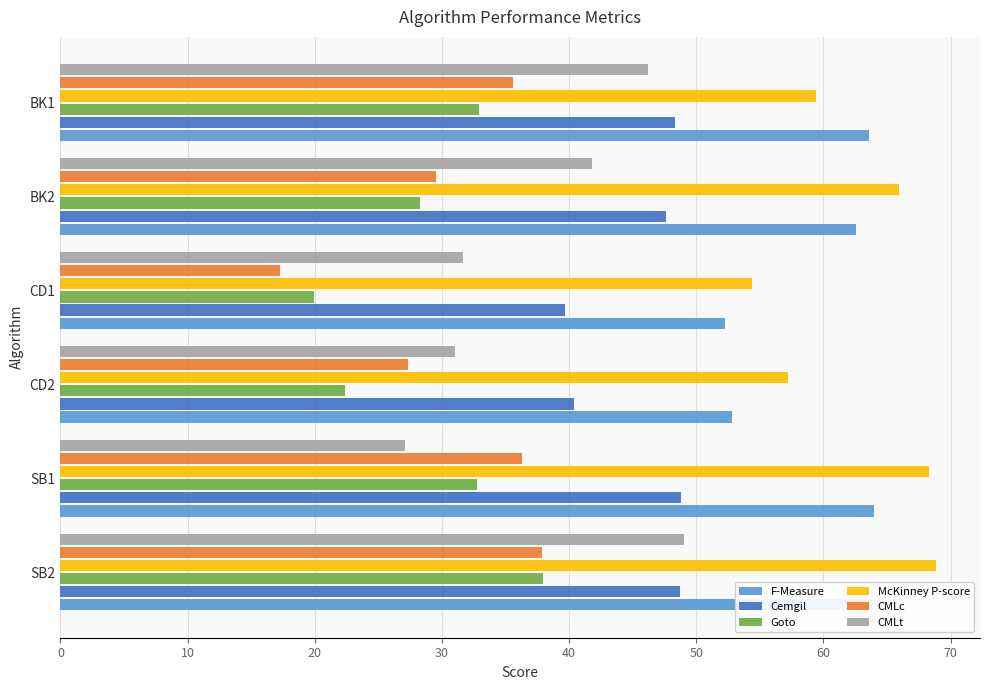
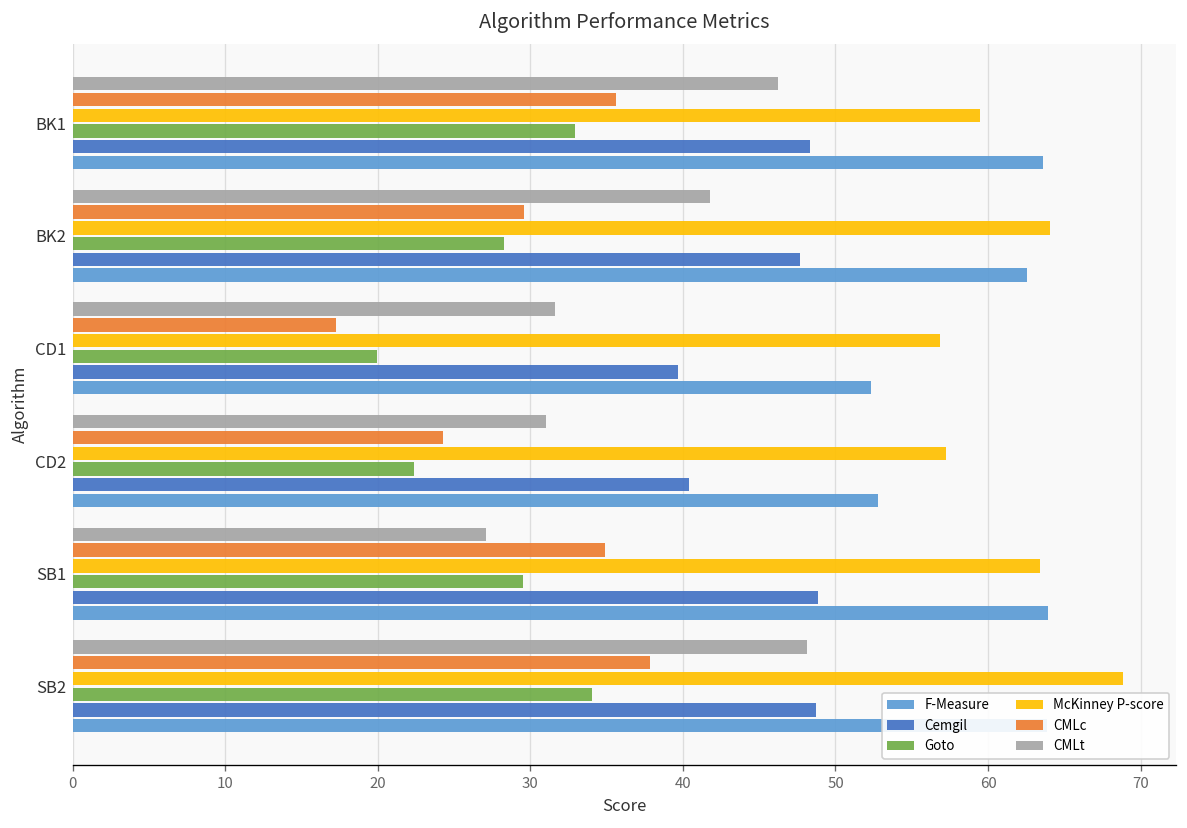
McKinney P-score, BK2: 65.9 -> 64.1
McKinney P-score, CD1: 54.4 -> 56.8
CMLc, CD2: 27.3 -> 24.3
CMLc, SB1: 36.3 -> 34.9
McKinney P-score, SB1: 68.3 -> 63.4
Goto, SB1: 32.7 -> 29.5
CMLt, SB2: 49.1 -> 48.2
Goto, SB2: 38.0 -> 34.0
